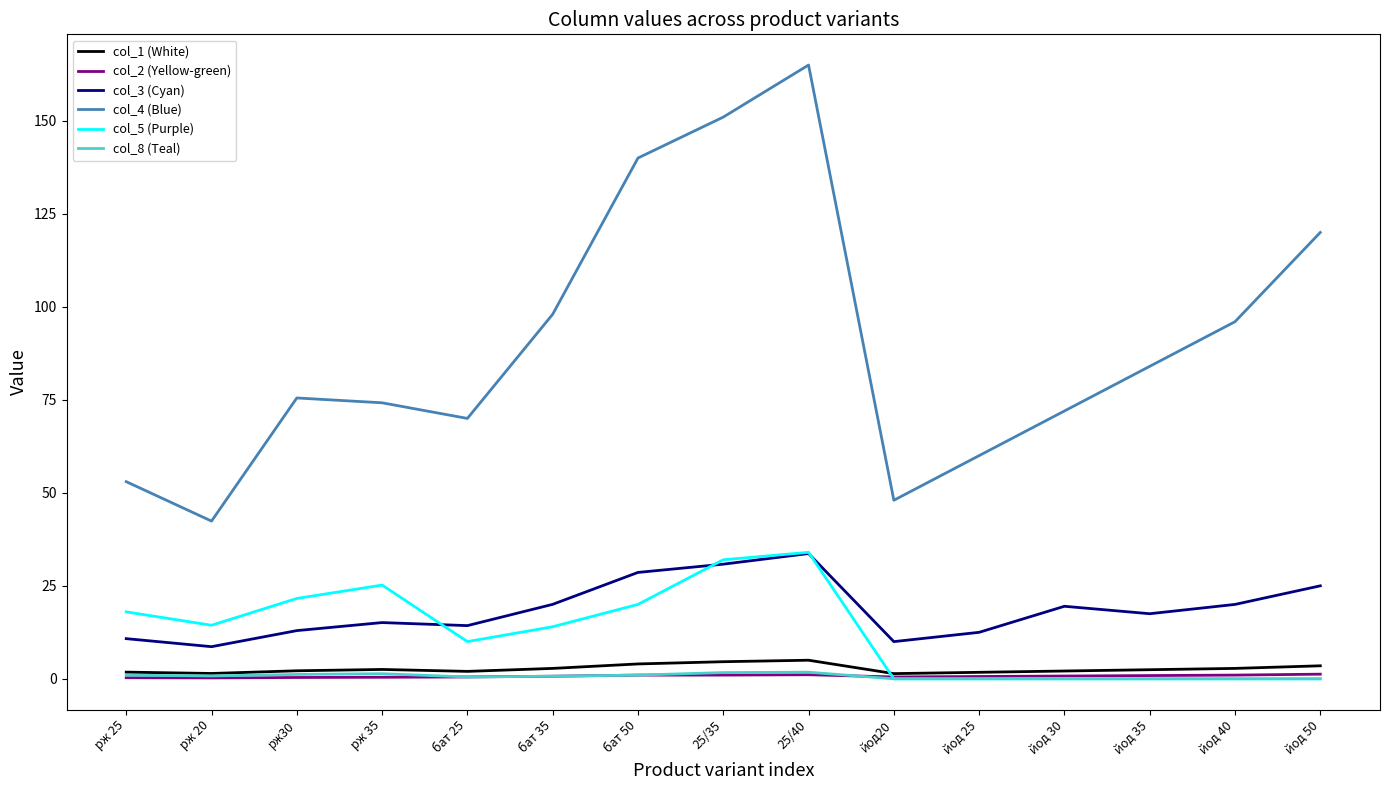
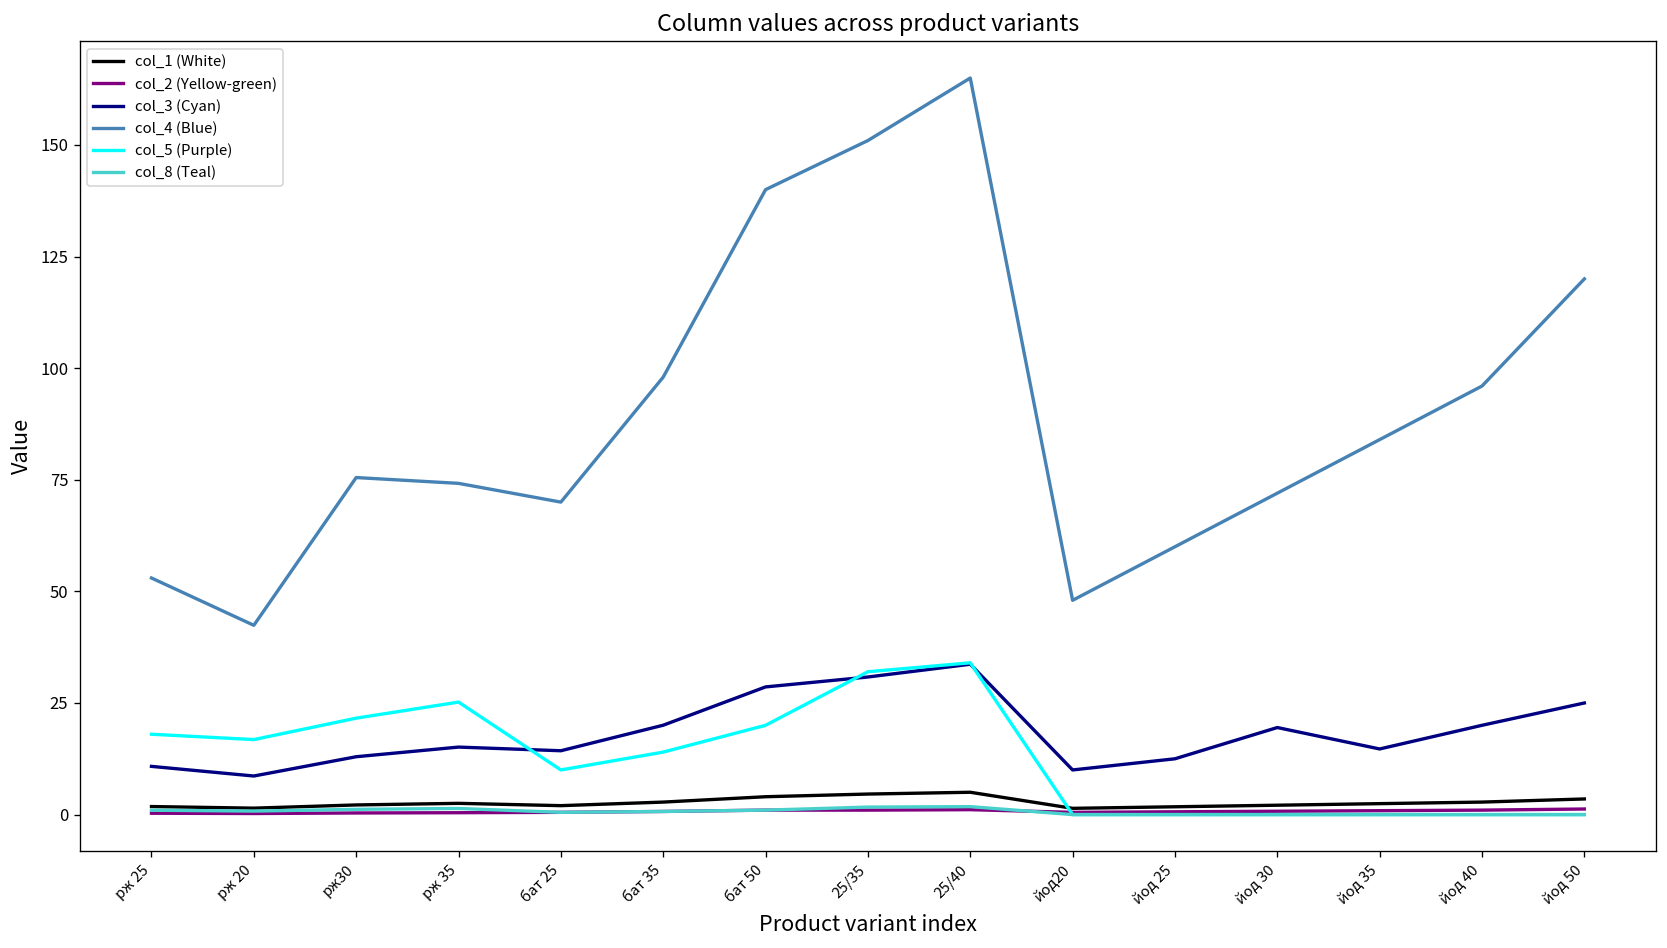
col_5 (Purple), рж 20: 14 -> 17
col_3 (Cyan), йод 35: 18 -> 15
